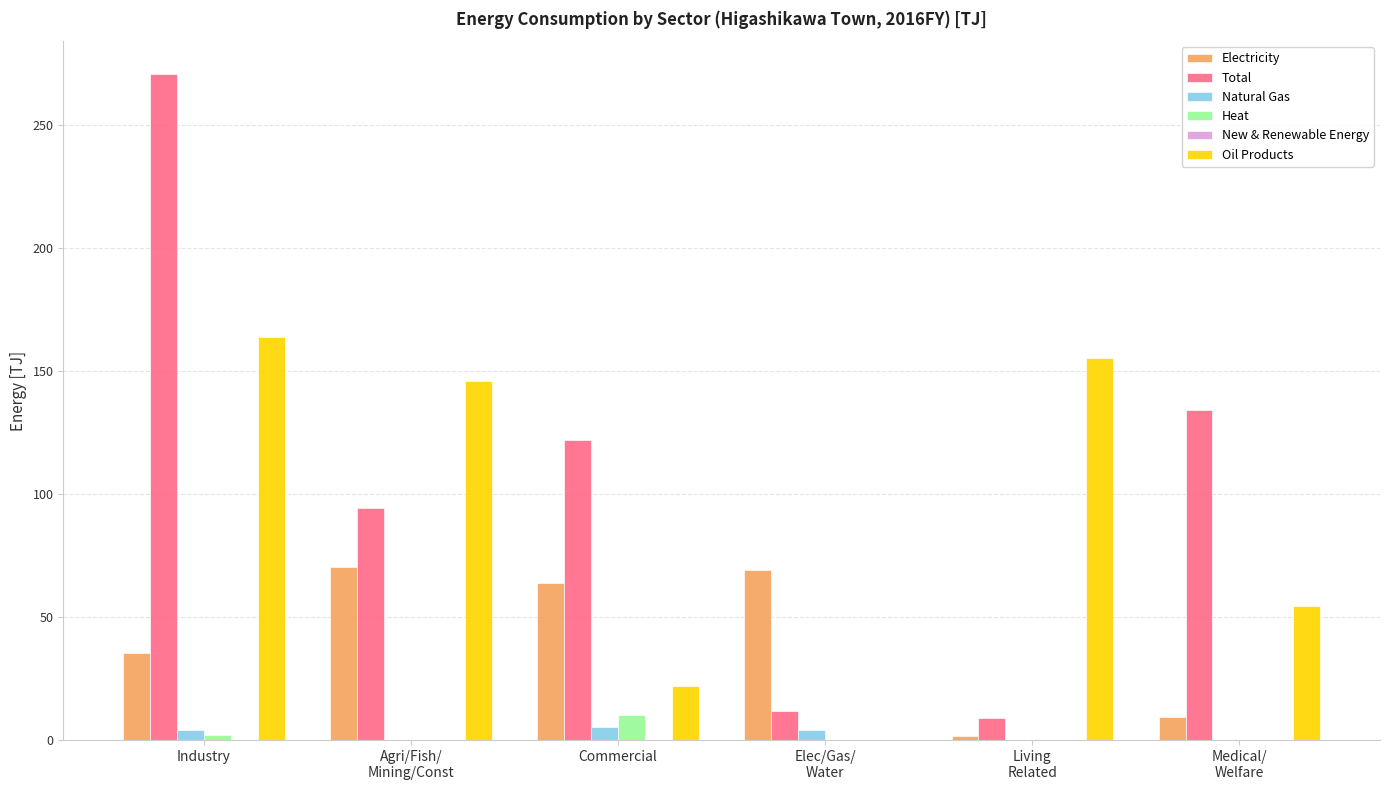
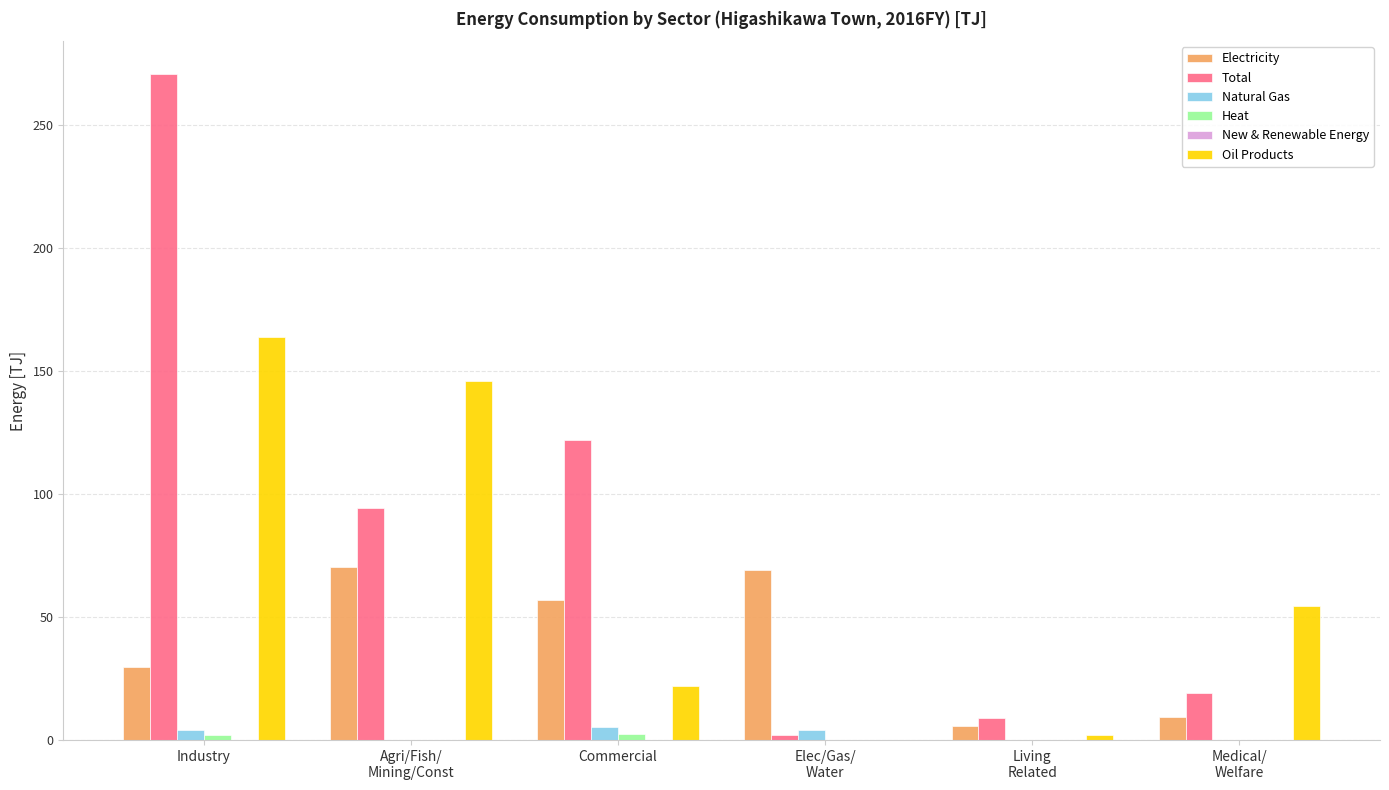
Electricity, Industry: 35 -> 30
Electricity, Commercial: 64 -> 57
Heat, Commercial: 10 -> 2
Total, Elec/Gas/ Water: 12 -> 2
Electricity, Living Related: 2 -> 6
Oil Products, Living Related: 155 -> 2
Total, Medical/ Welfare: 134 -> 19
